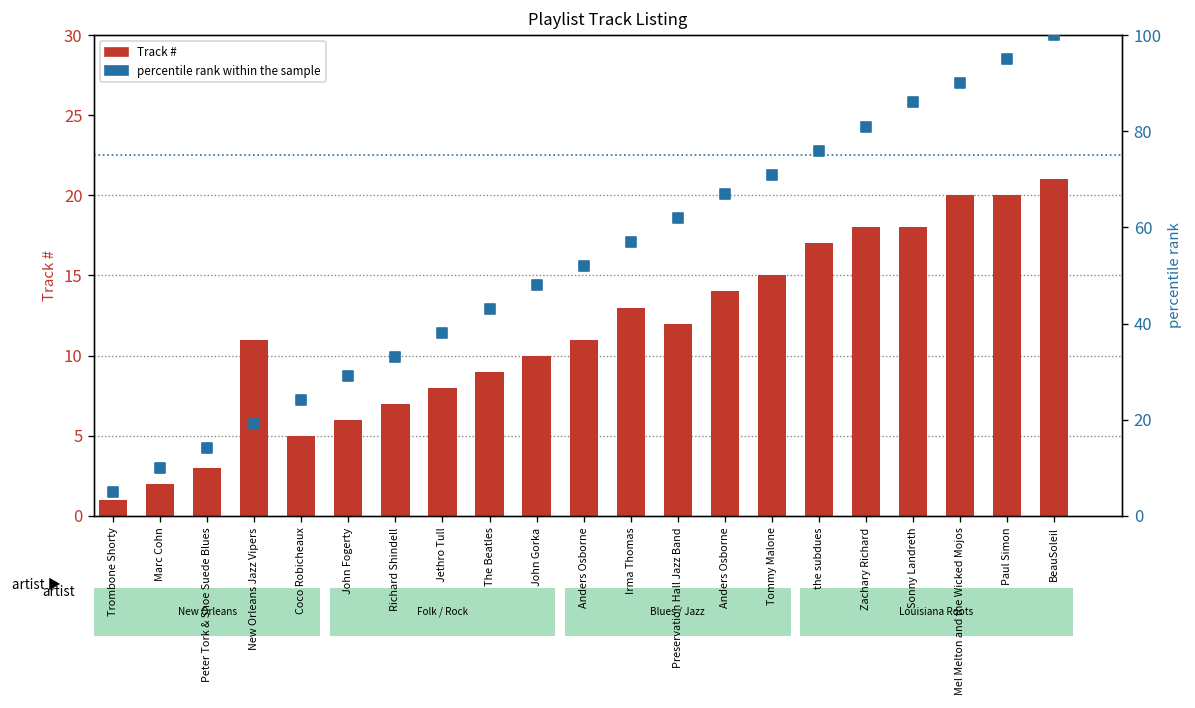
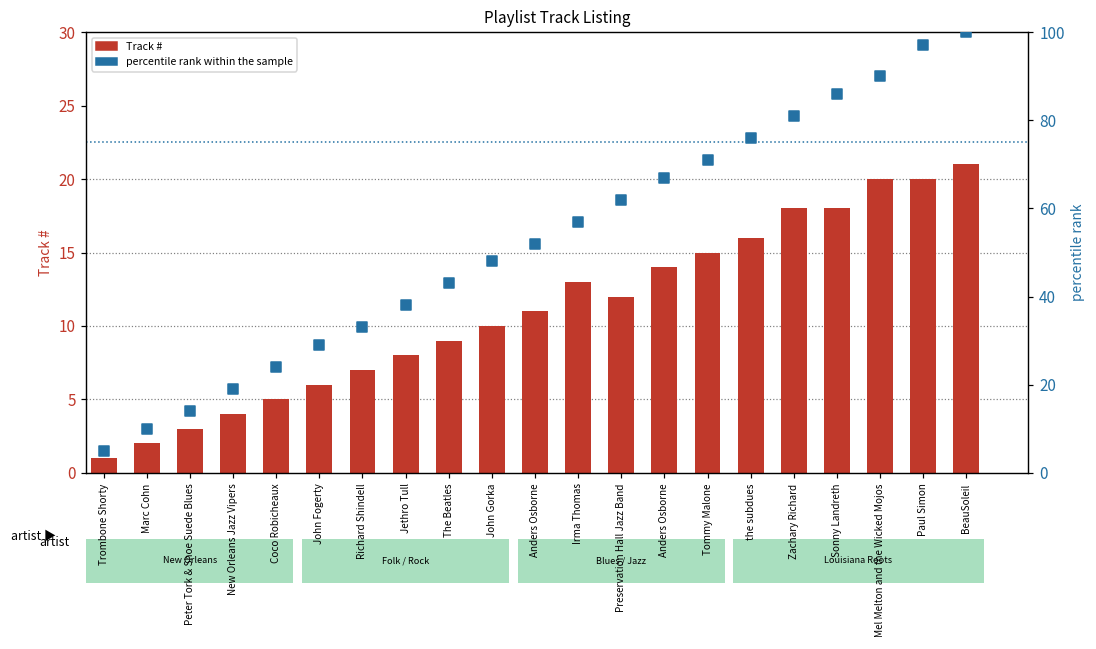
Track #, New Orleans Jazz Vipers: 11 -> 4
Track #, the subdues: 17 -> 16
percentile rank within the sample, Paul Simon: 95 -> 97
